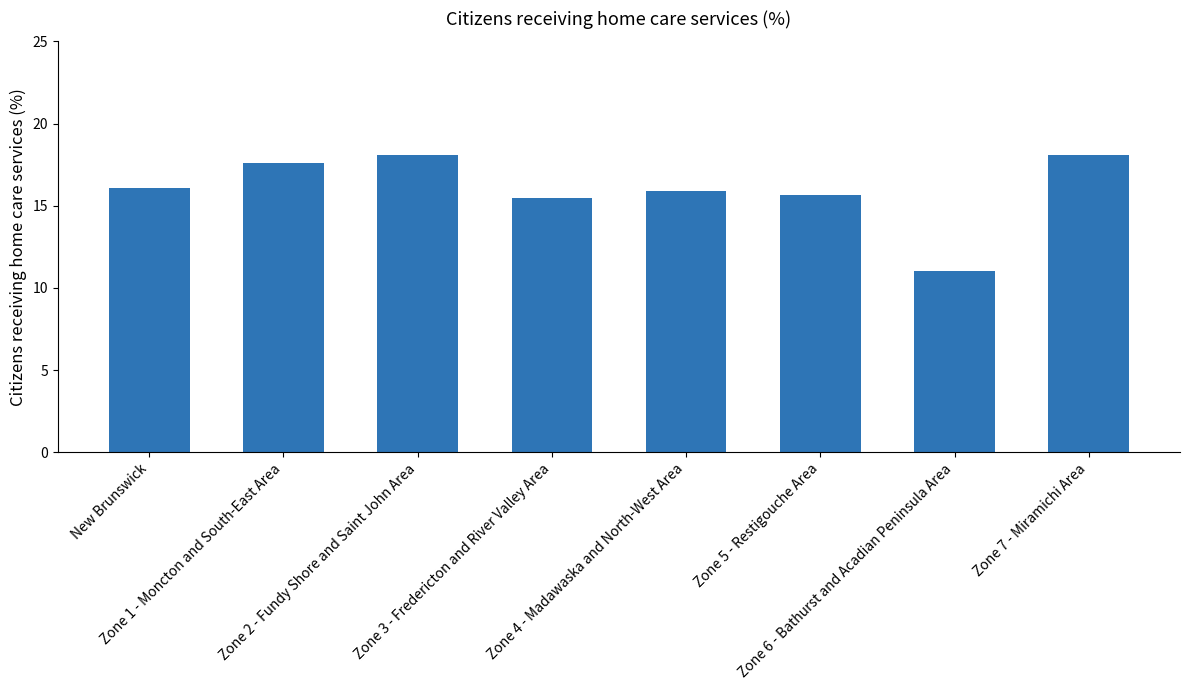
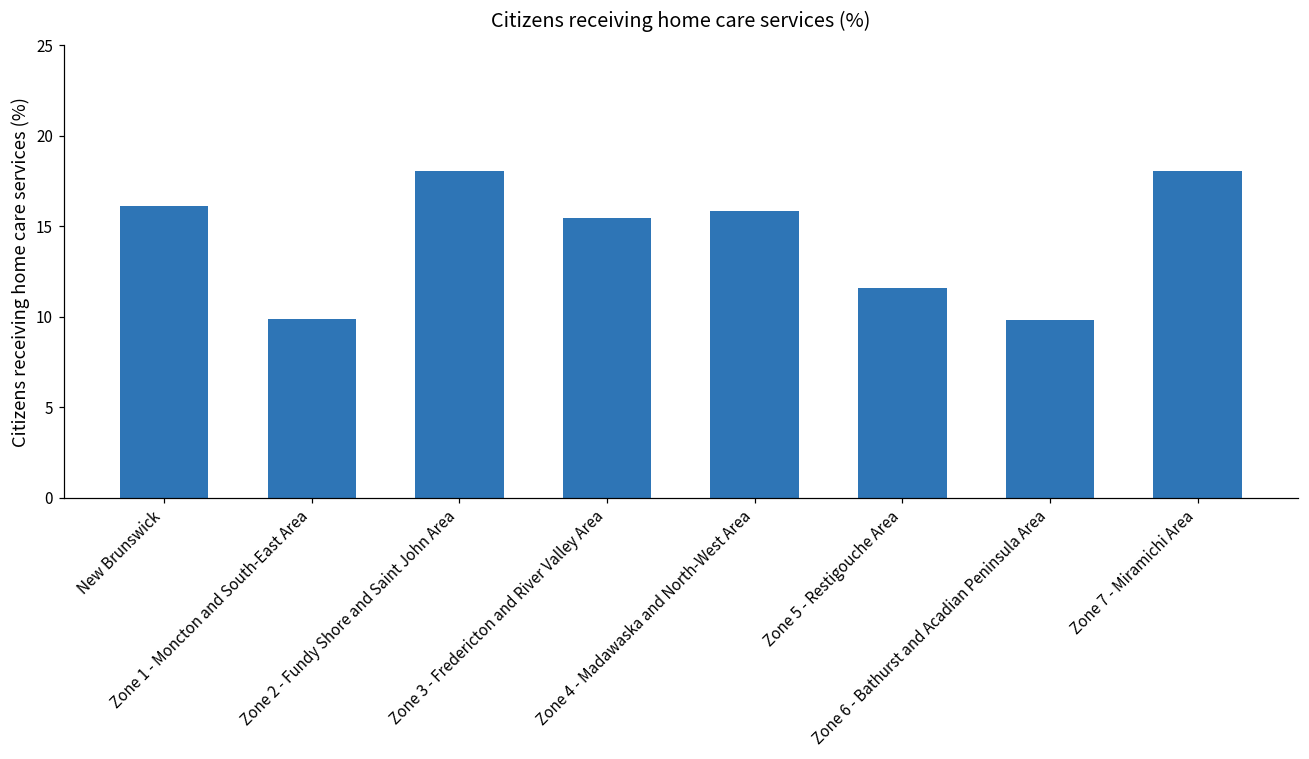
Zone 1 - Moncton and South-East Area: 17.6 -> 9.9
Zone 5 - Restigouche Area: 15.6 -> 11.6
Zone 6 - Bathurst and Acadian Peninsula Area: 11.0 -> 9.8
